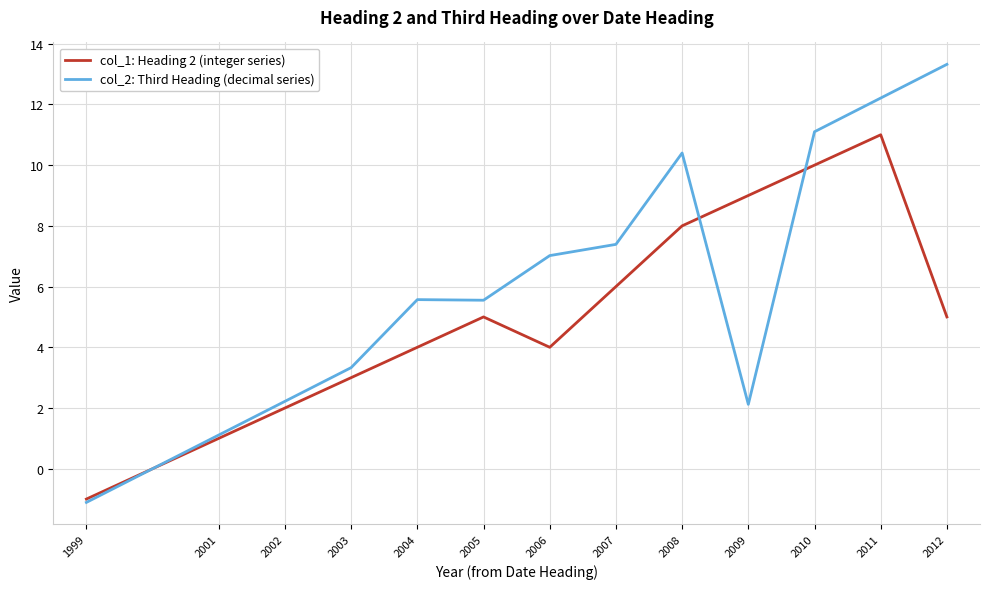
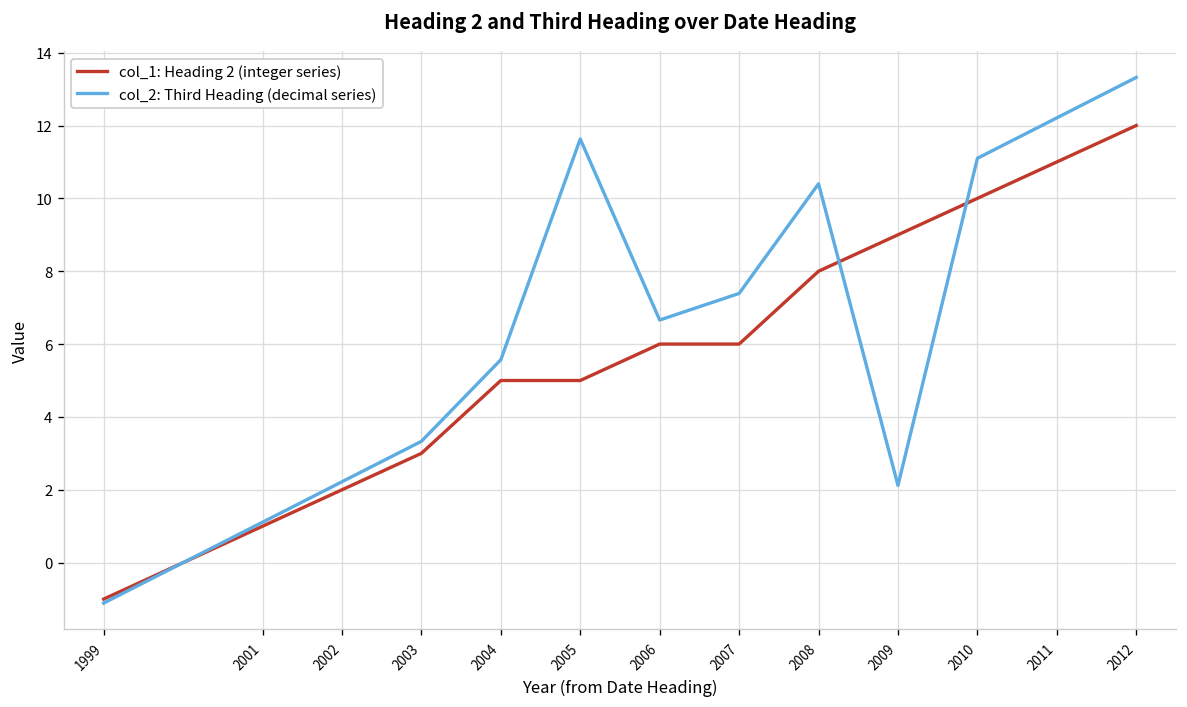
col_1: Heading 2 (integer series), 2004: 4 -> 5
col_2: Third Heading (decimal series), 2005: 5.6 -> 11.6
col_1: Heading 2 (integer series), 2006: 4 -> 6
col_2: Third Heading (decimal series), 2006: 7.0 -> 6.7
col_1: Heading 2 (integer series), 2012: 5 -> 12
